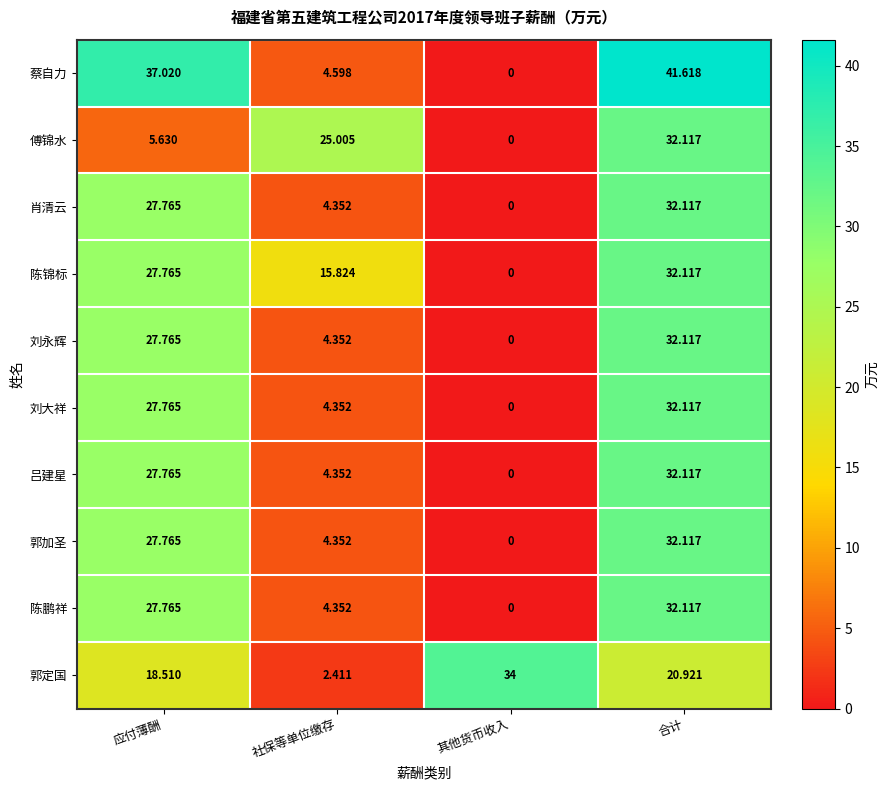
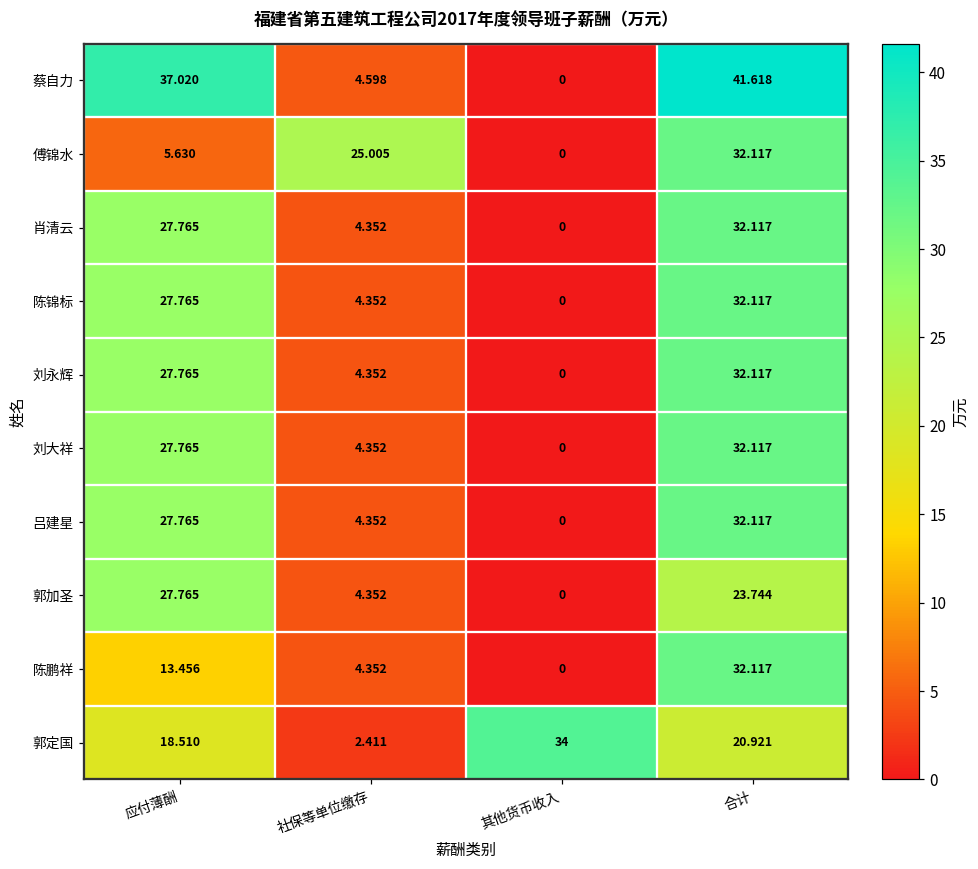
陈锦标, 社保等单位缴存: 15.824 -> 4.352
郭加圣, 合计: 32.117 -> 23.744
陈鹏祥, 应付薄酬: 27.765 -> 13.456
